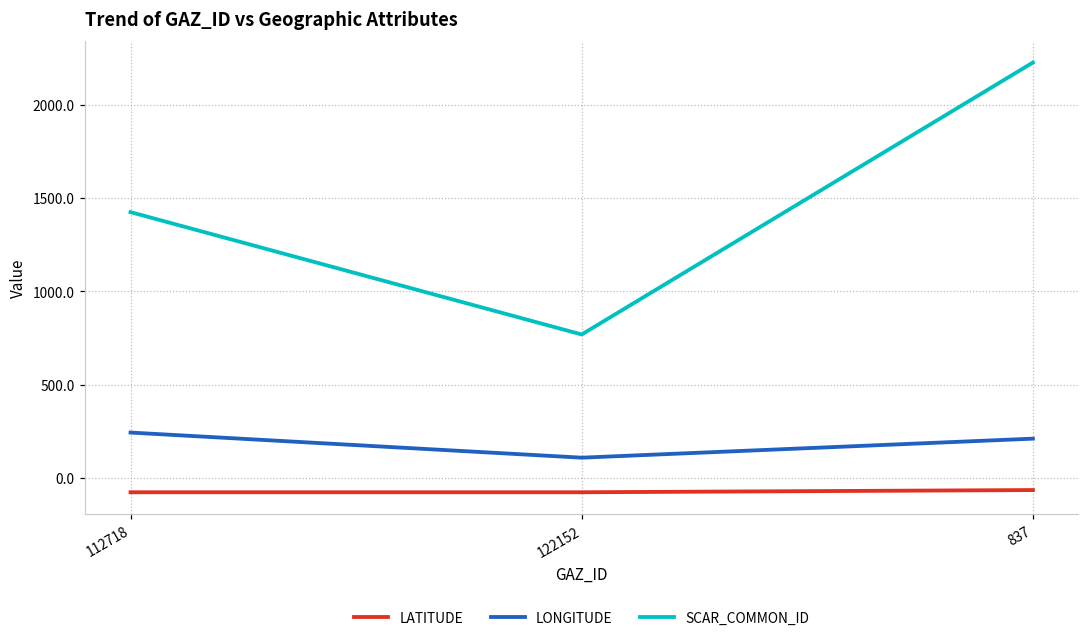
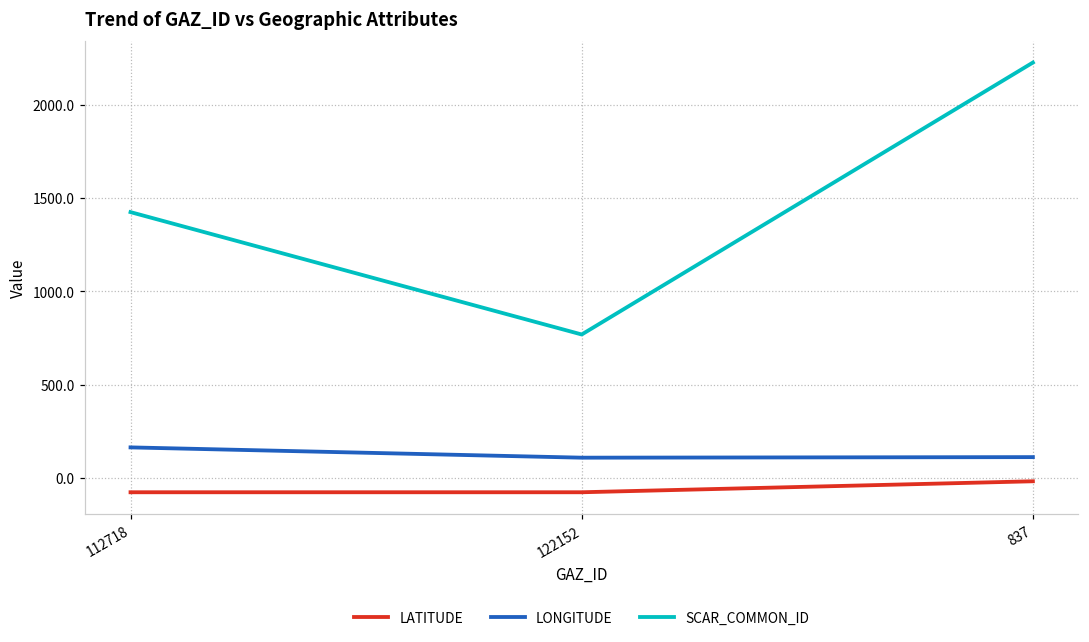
LONGITUDE, 112718: 240 -> 160
LATITUDE, 837: -70 -> -20
LONGITUDE, 837: 210 -> 110
